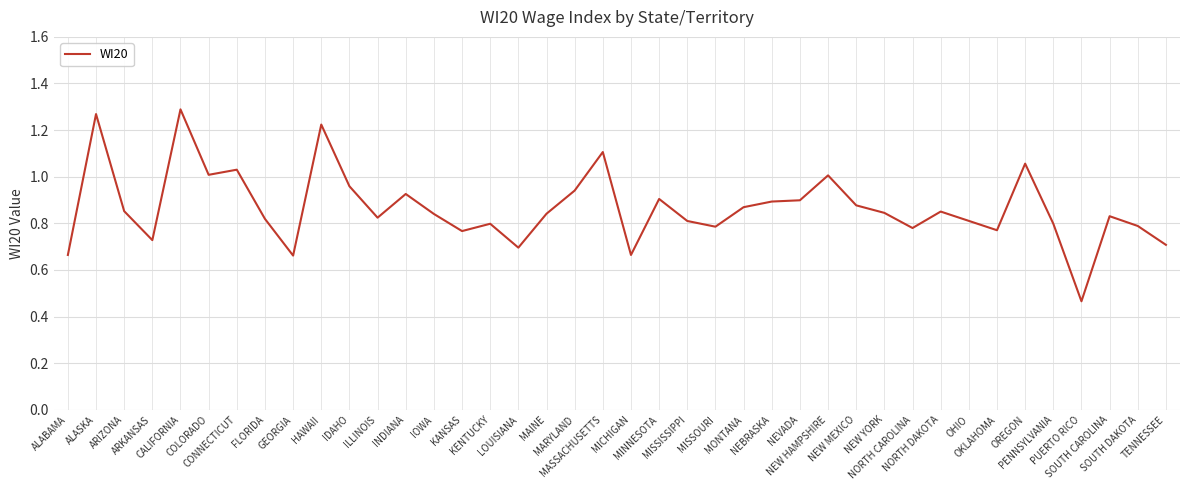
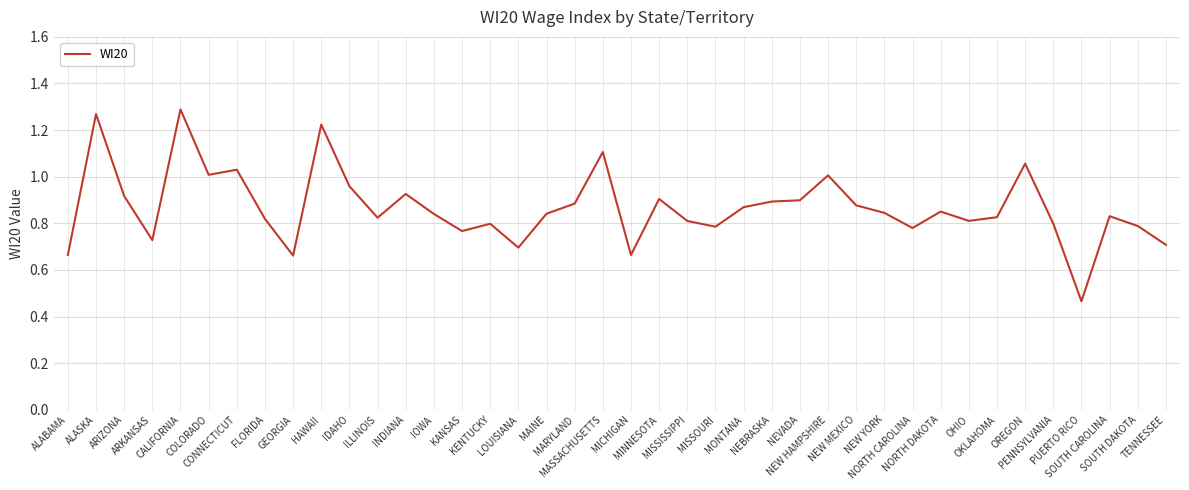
ARIZONA: 0.85 -> 0.92
MARYLAND: 0.94 -> 0.88
OKLAHOMA: 0.77 -> 0.83
